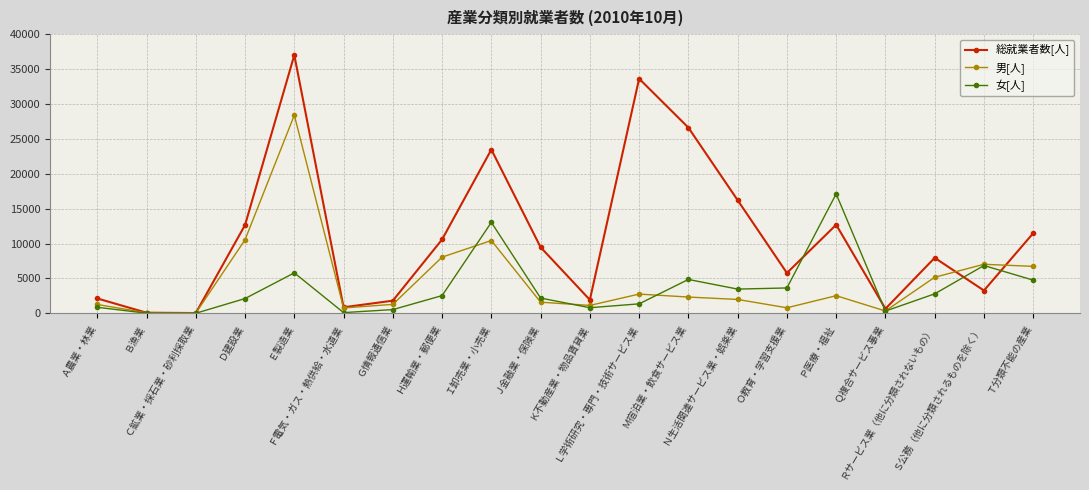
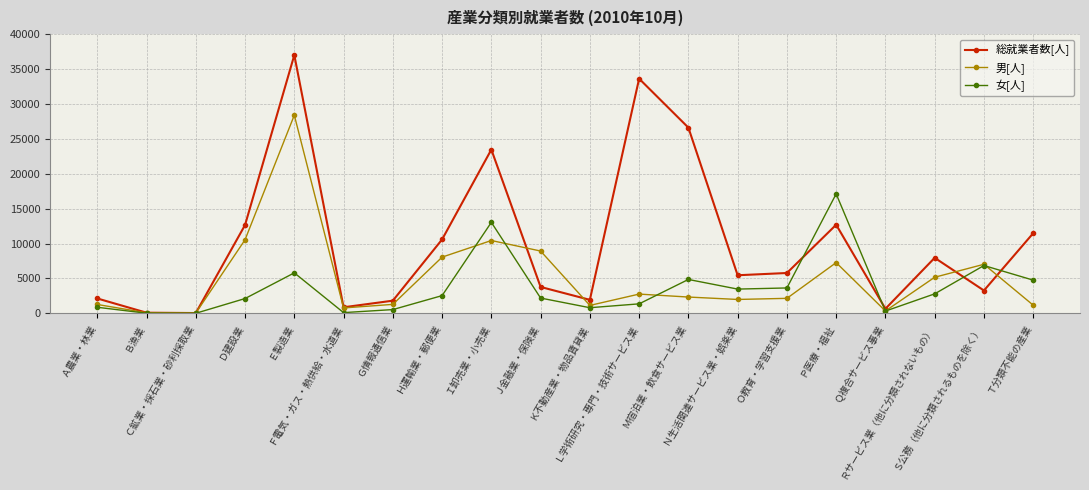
総就業者数[人], Ｊ金融業・保険業: 9000 -> 4000
男[人], Ｊ金融業・保険業: 2000 -> 9000
総就業者数[人], Ｎ生活関連サービス業・娯楽業: 16000 -> 5000
男[人], Ｏ教育・学習支援業: 1000 -> 2000
男[人], Ｐ医療・福祉: 3000 -> 7000
男[人], Ｔ分類不能の産業: 7000 -> 1000
